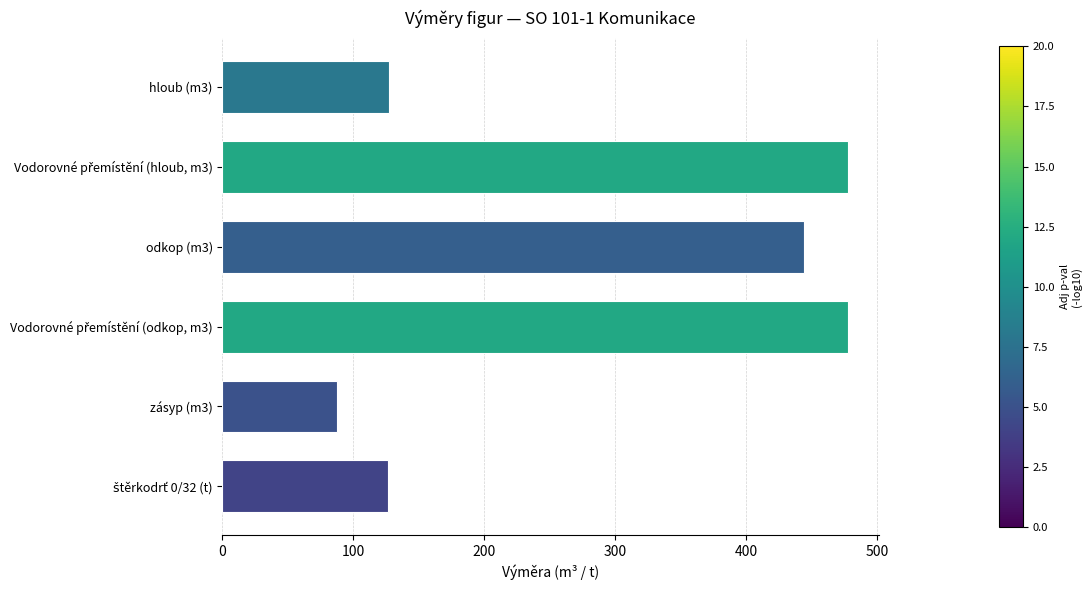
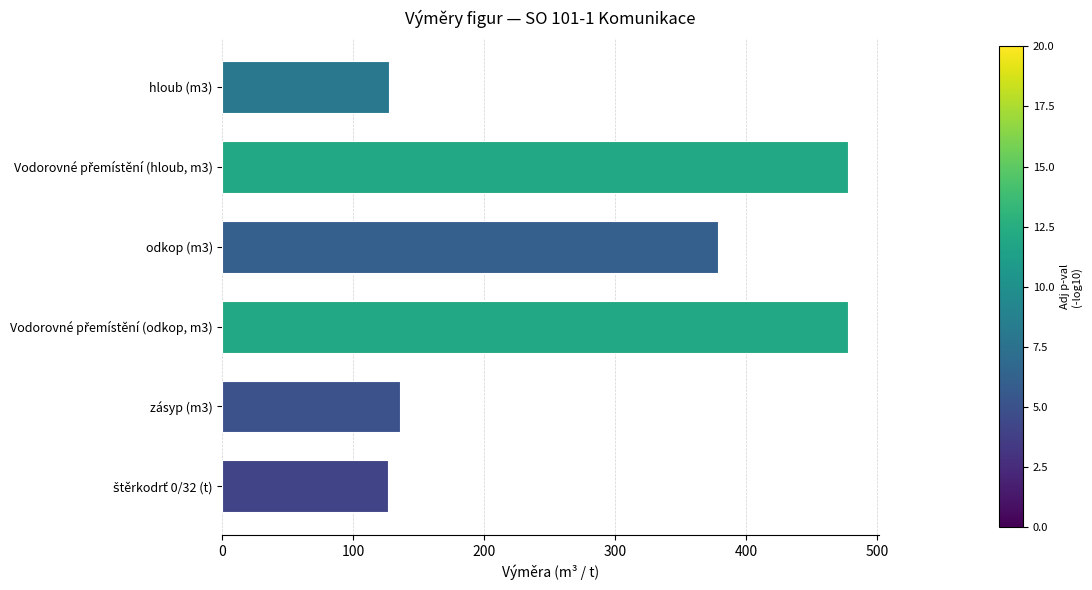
odkop (m3): 444 -> 379
zásyp (m3): 88 -> 136
